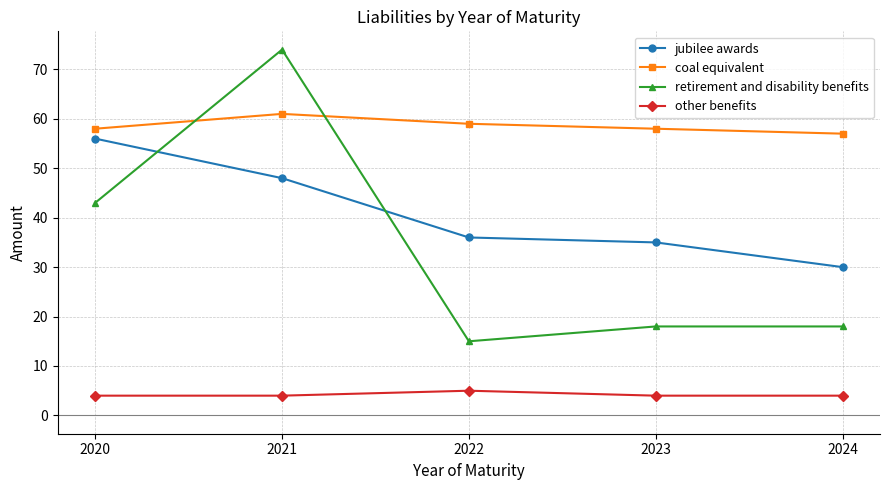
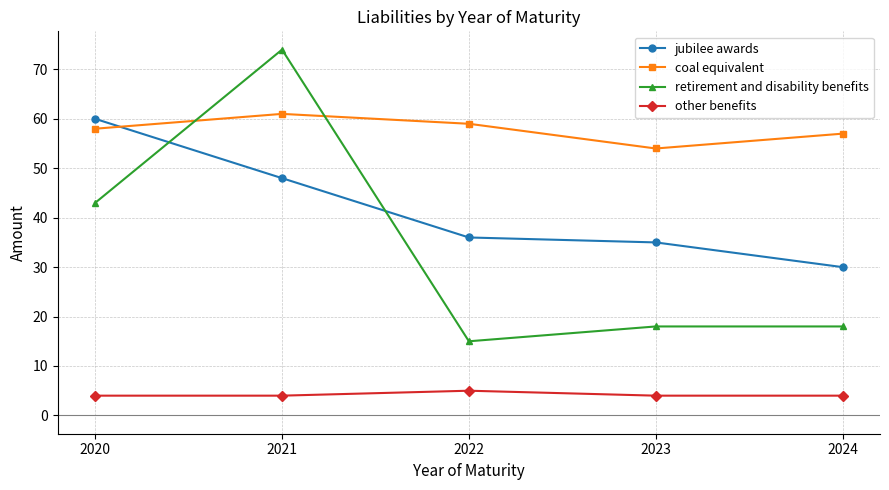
jubilee awards, 2020: 56 -> 60
coal equivalent, 2023: 58 -> 54
